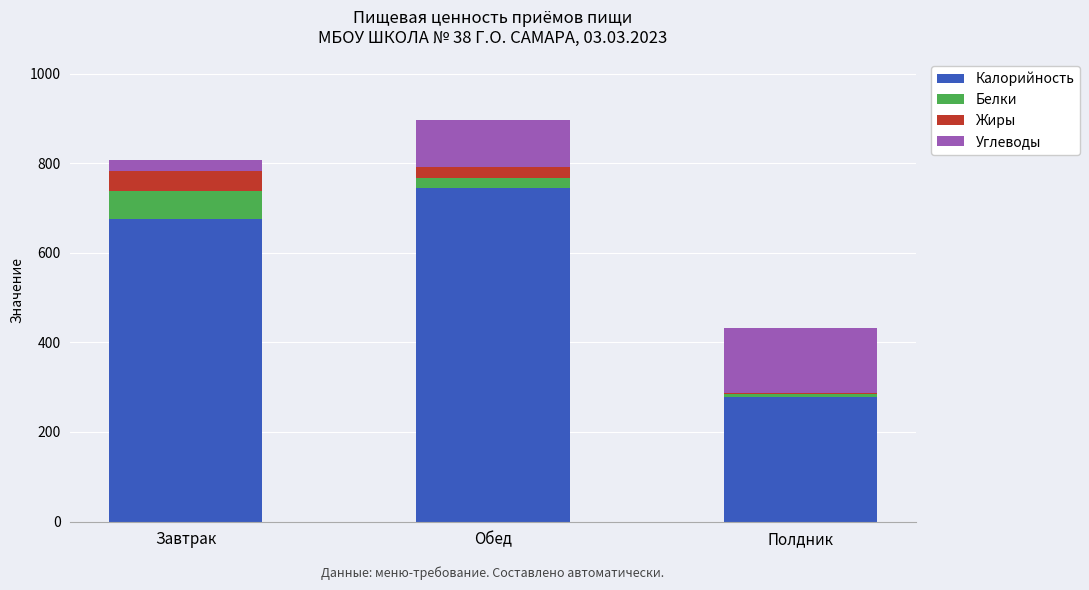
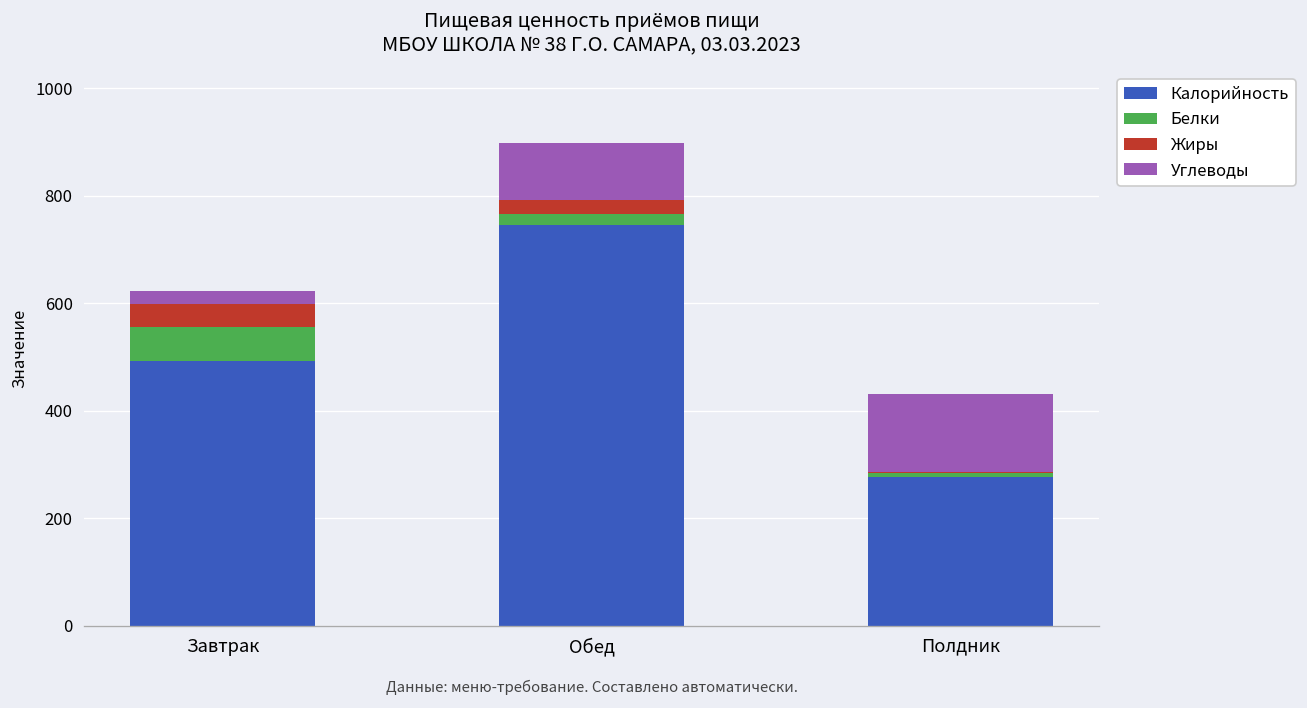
Калорийность, Завтрак: 680 -> 490
